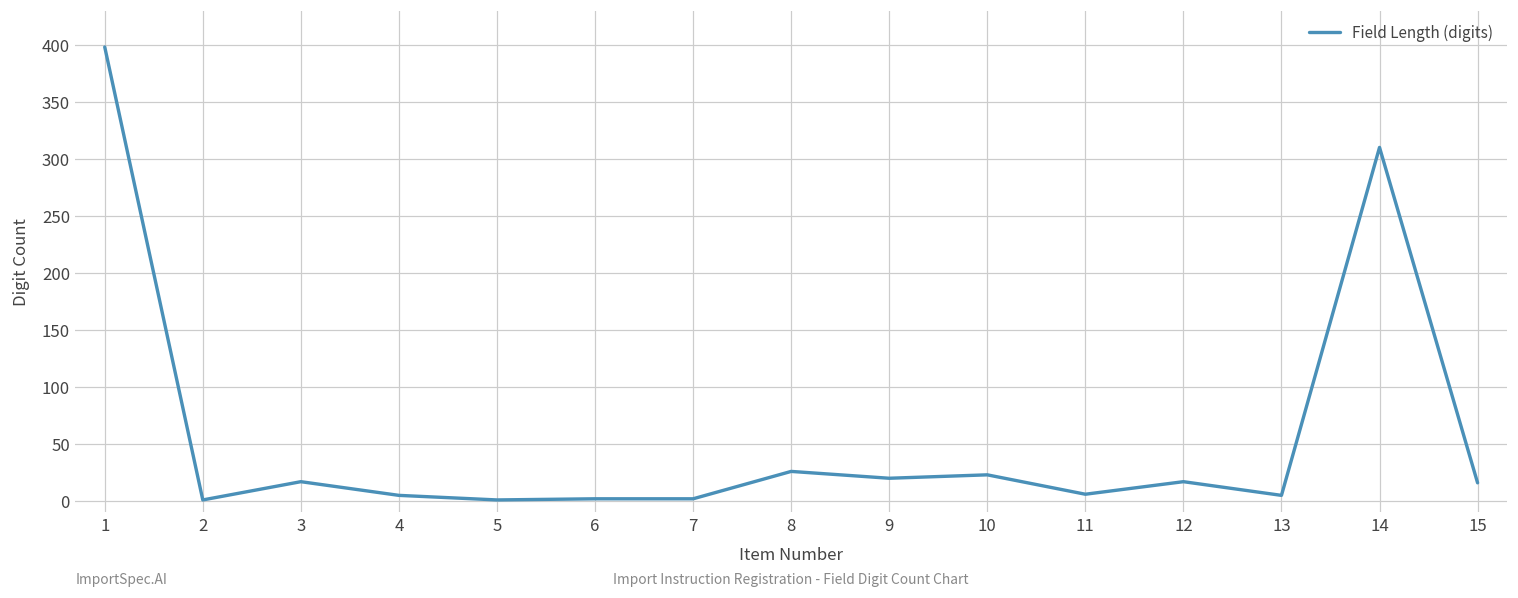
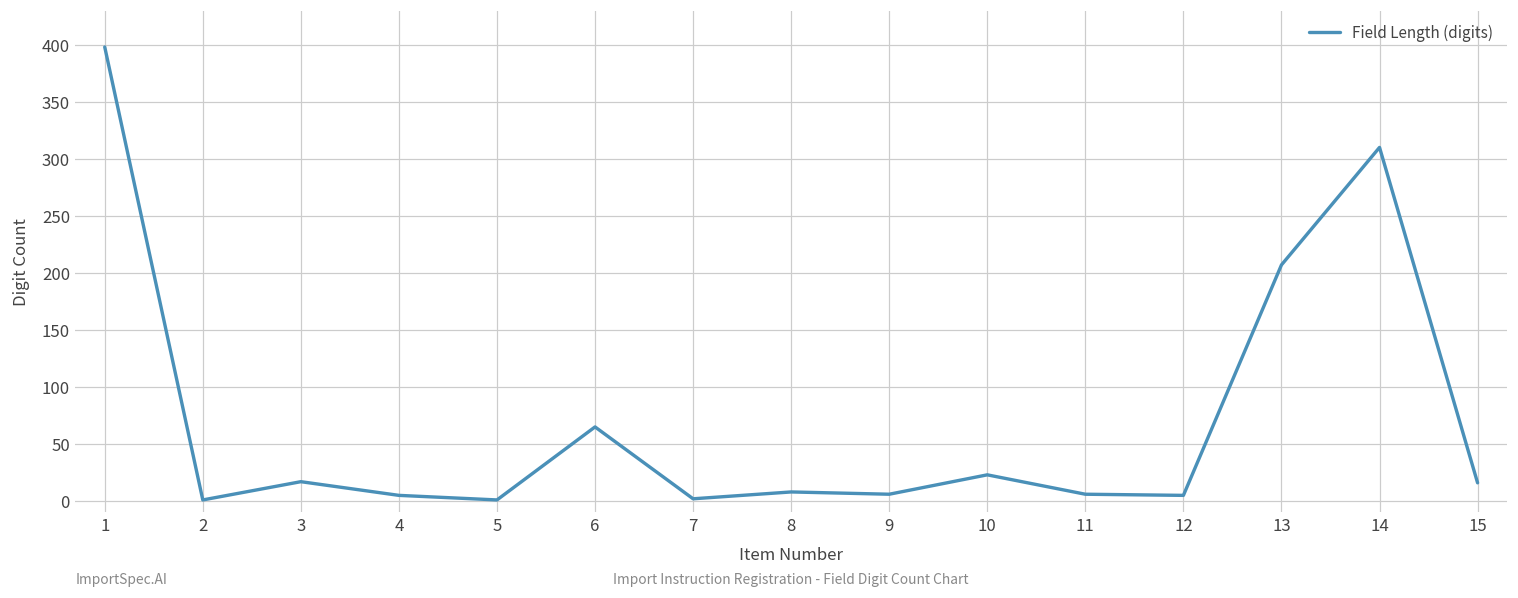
6: 2 -> 65
8: 26 -> 8
9: 20 -> 6
12: 17 -> 5
13: 5 -> 207
